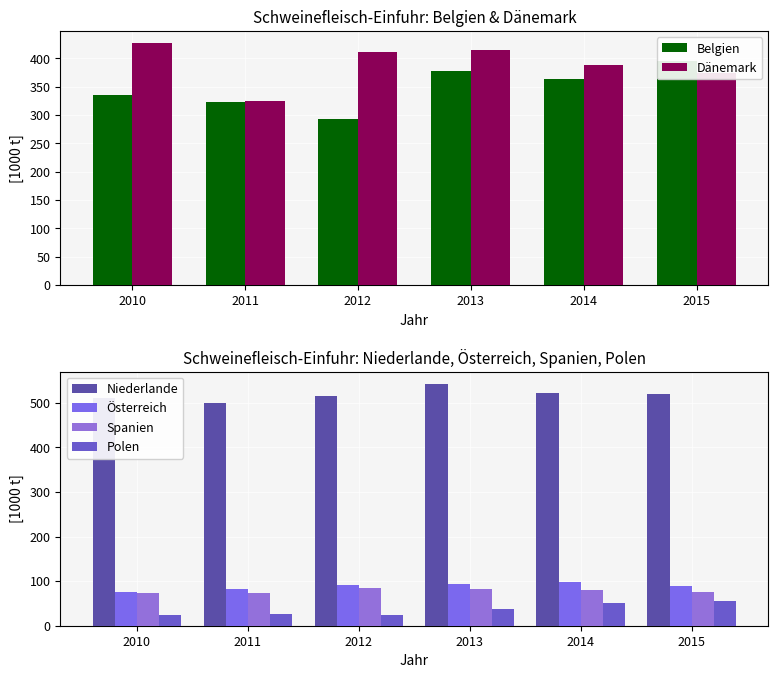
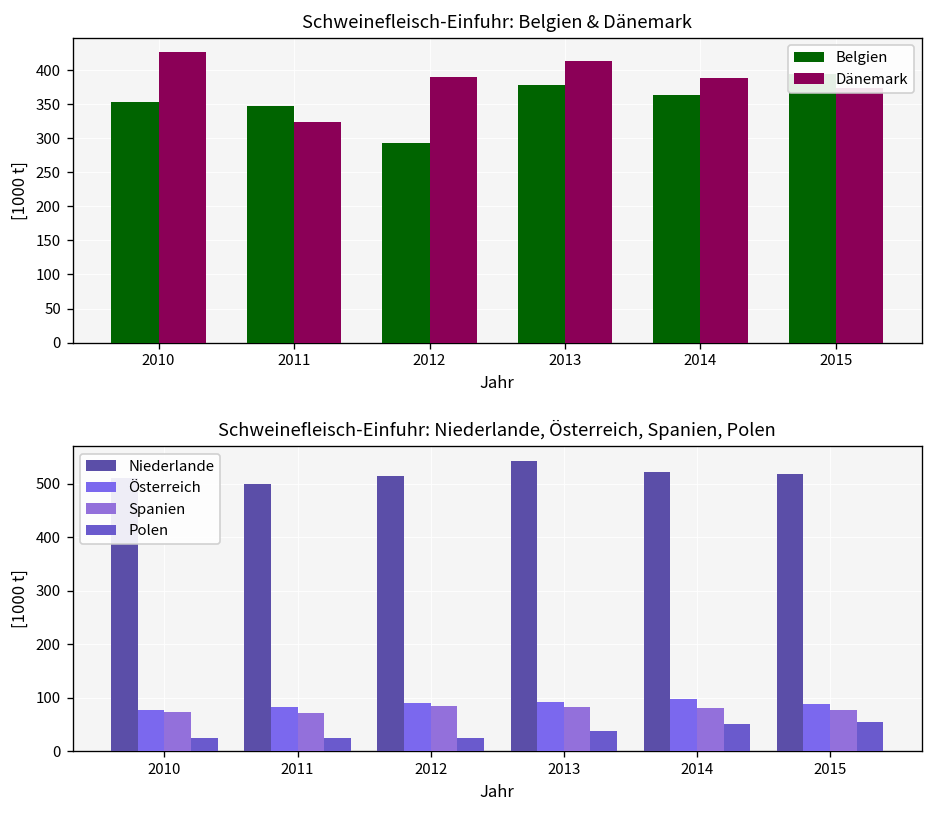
Schweinefleisch-Einfuhr: Belgien & Dänemark, Belgien, 2010: 330 -> 350
Schweinefleisch-Einfuhr: Belgien & Dänemark, Belgien, 2011: 320 -> 350
Schweinefleisch-Einfuhr: Belgien & Dänemark, Dänemark, 2012: 410 -> 390
